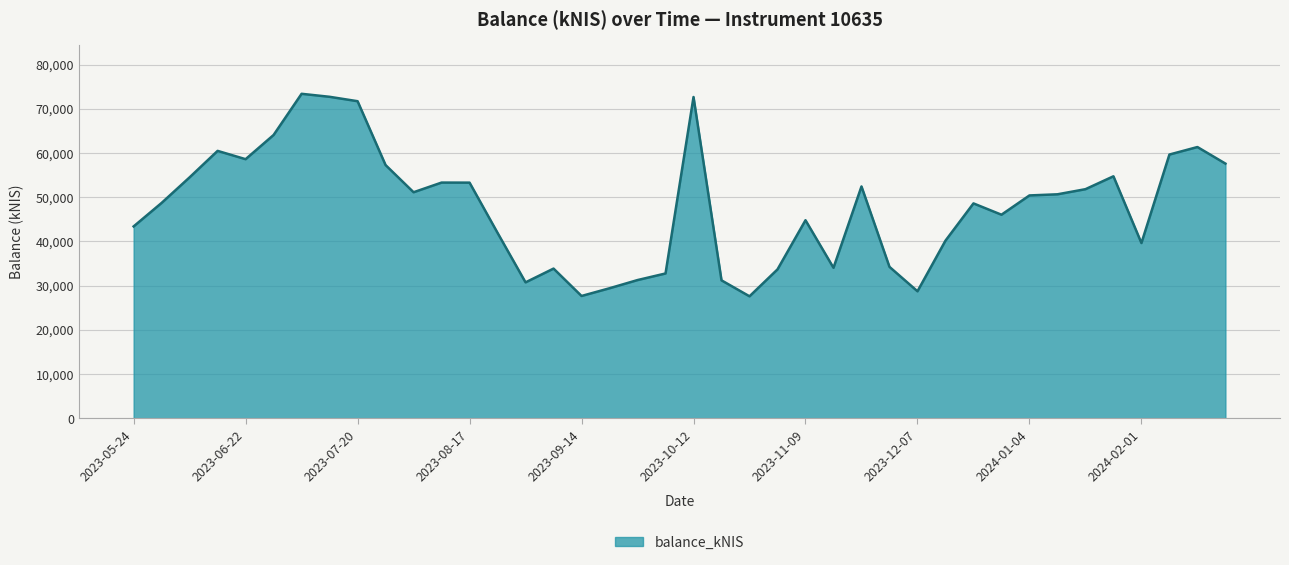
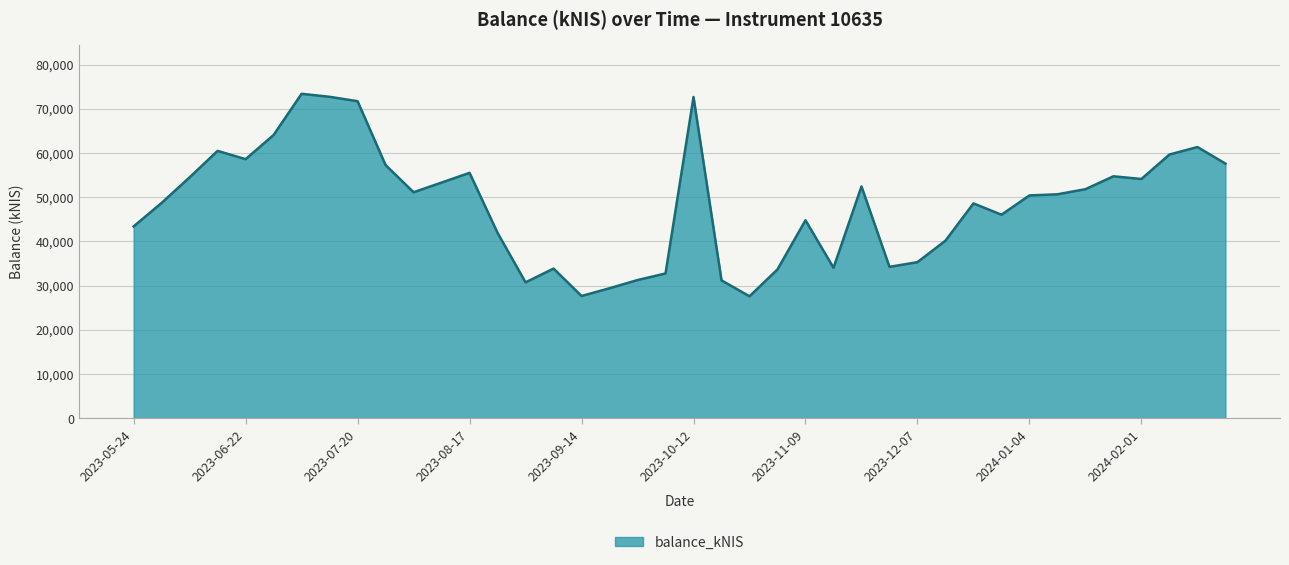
2023-08-17: 53,000 -> 56,000
2023-12-07: 29,000 -> 35,000
2024-02-01: 40,000 -> 54,000
